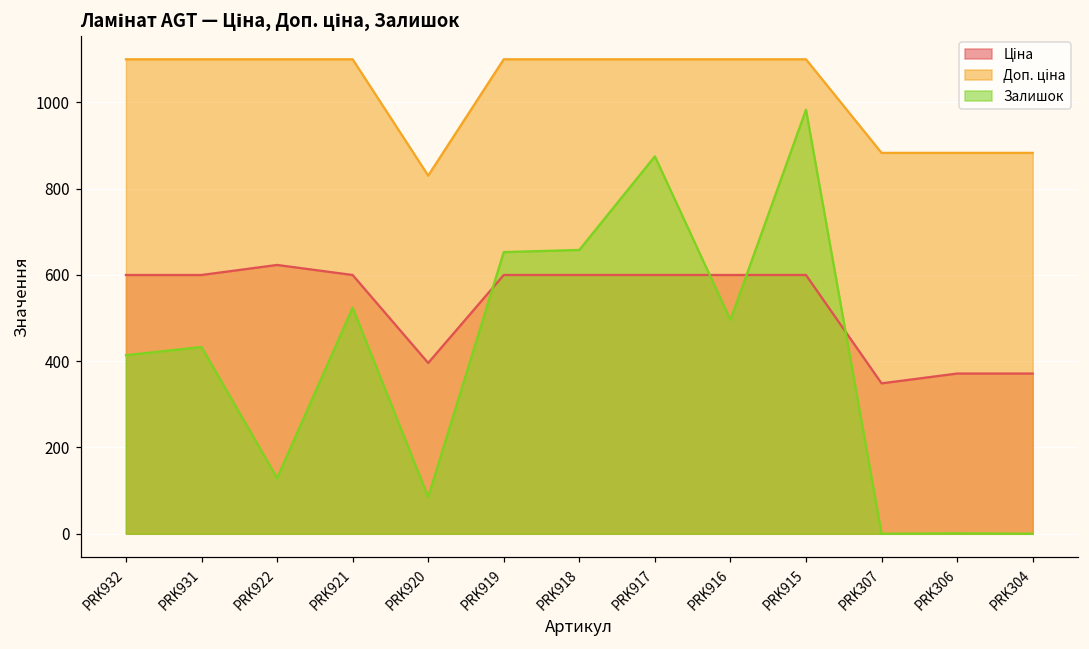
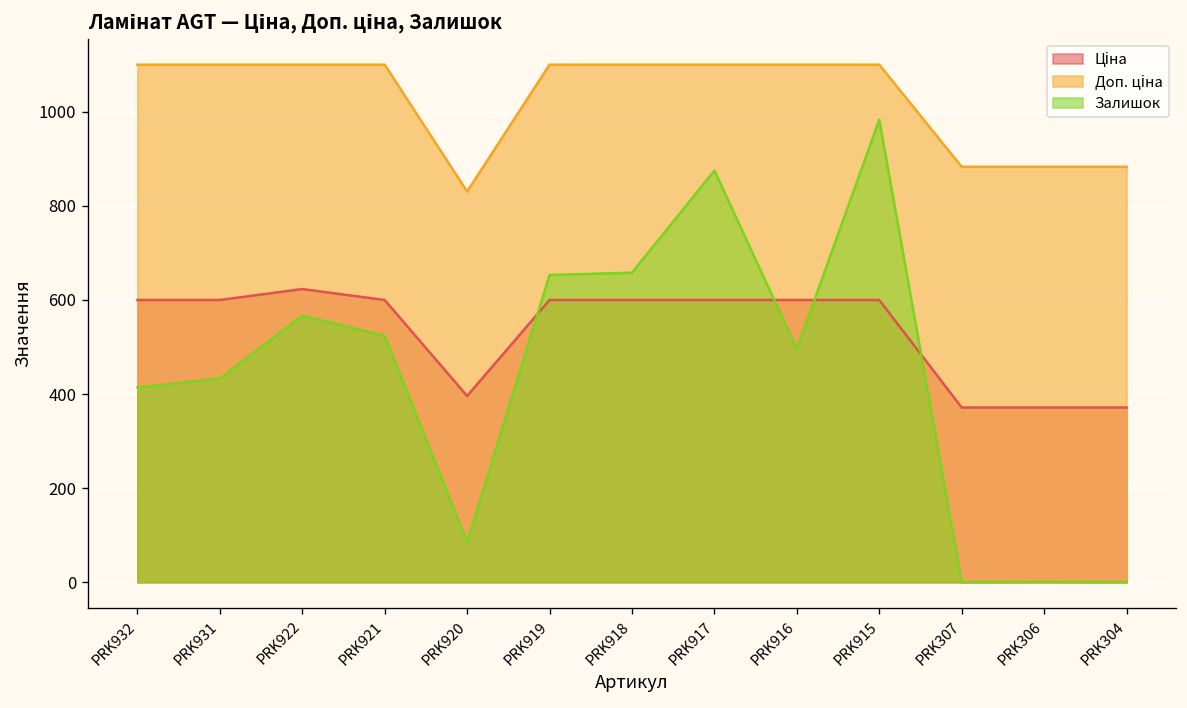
Залишок, PRK922: 130 -> 570
Ціна, PRK307: 350 -> 370
